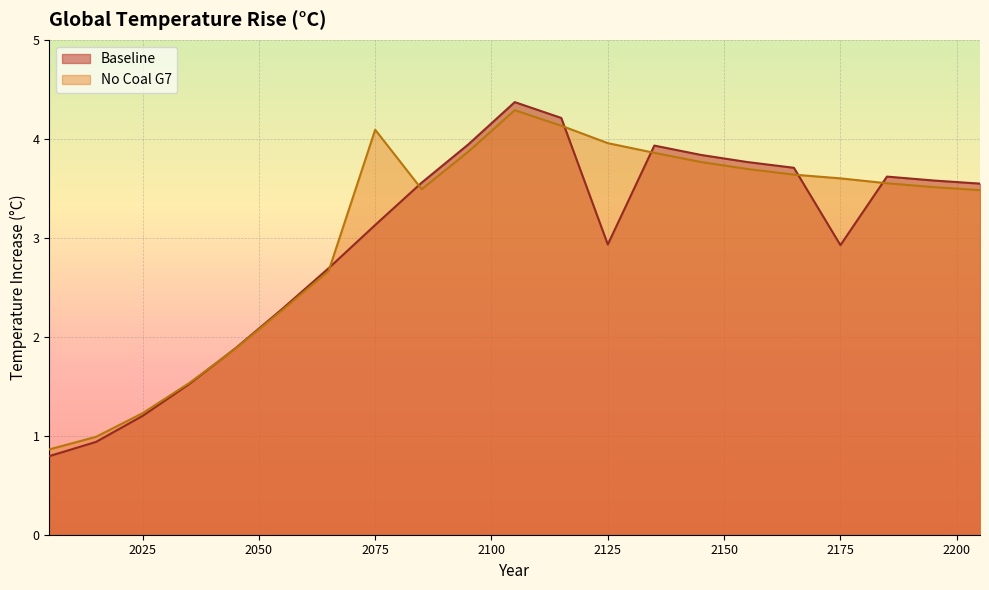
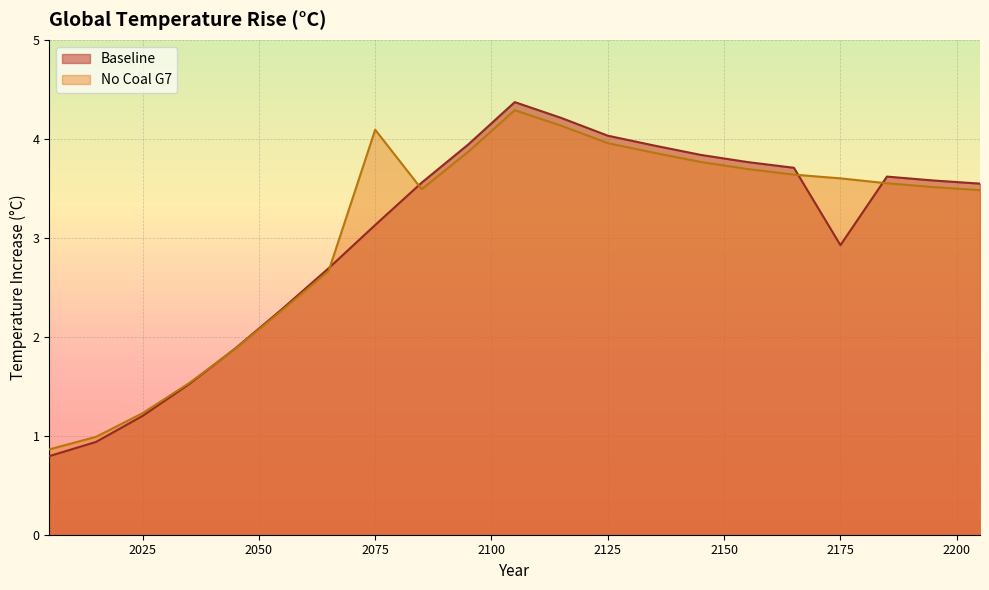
Baseline, 2125: 2.9 -> 4.0
